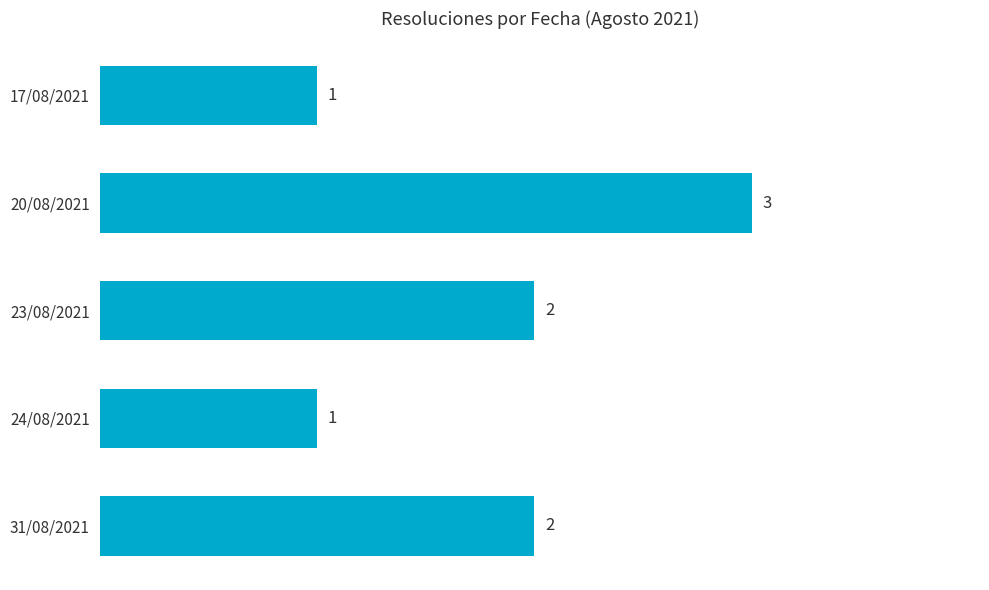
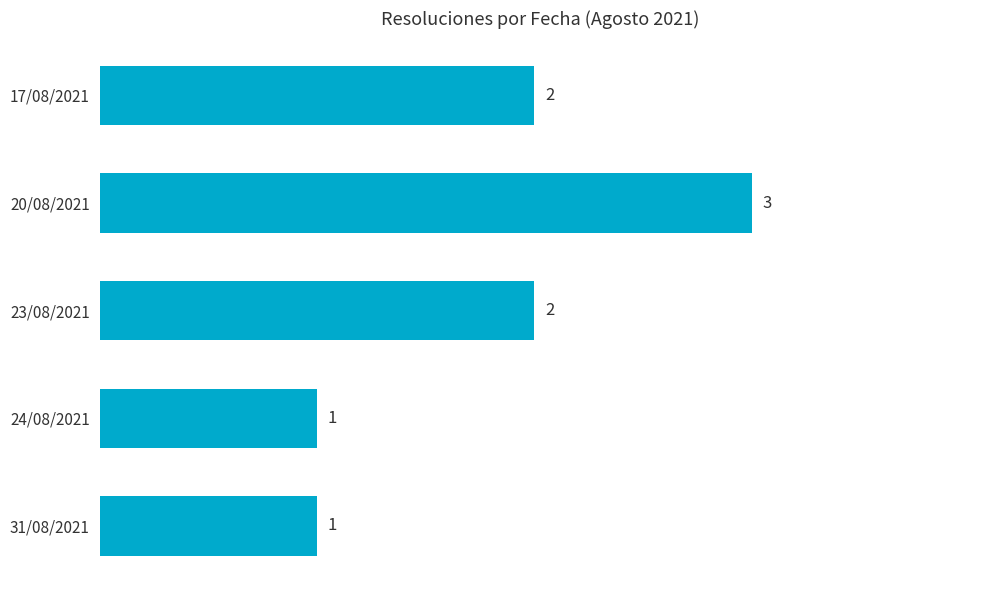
17/08/2021: 1 -> 2
31/08/2021: 2 -> 1
